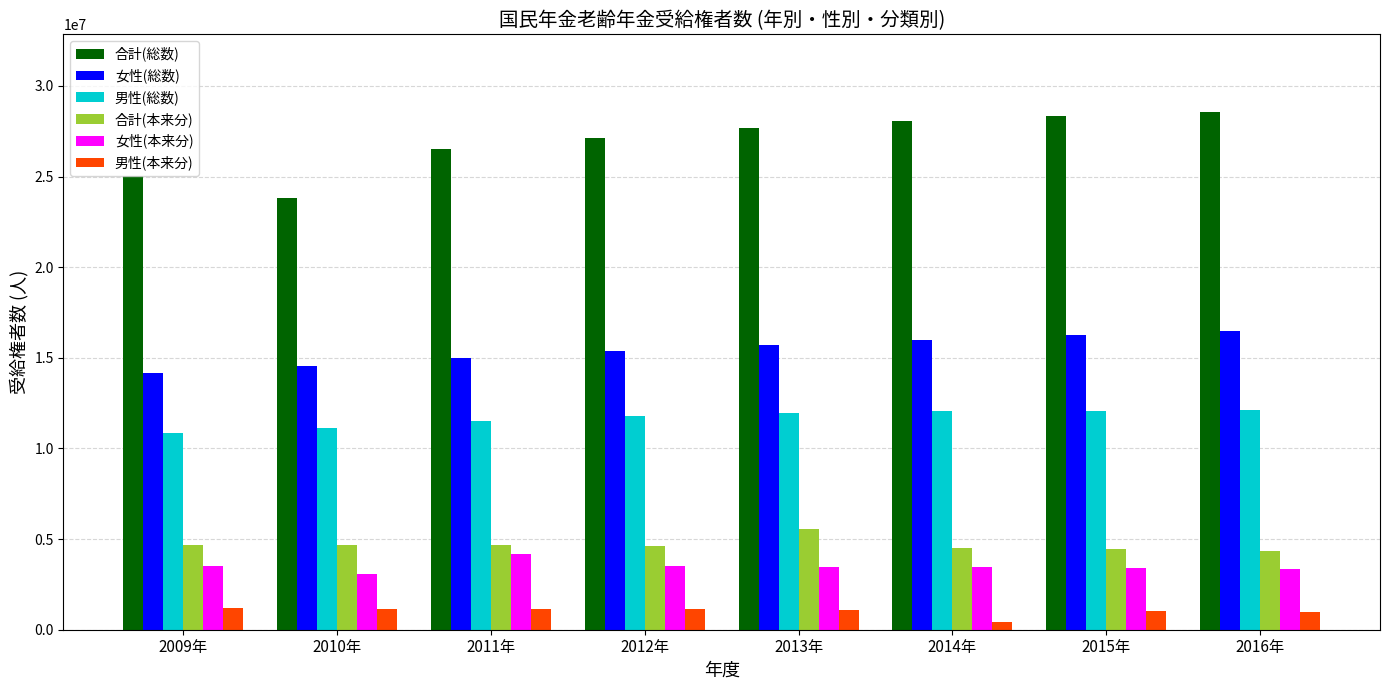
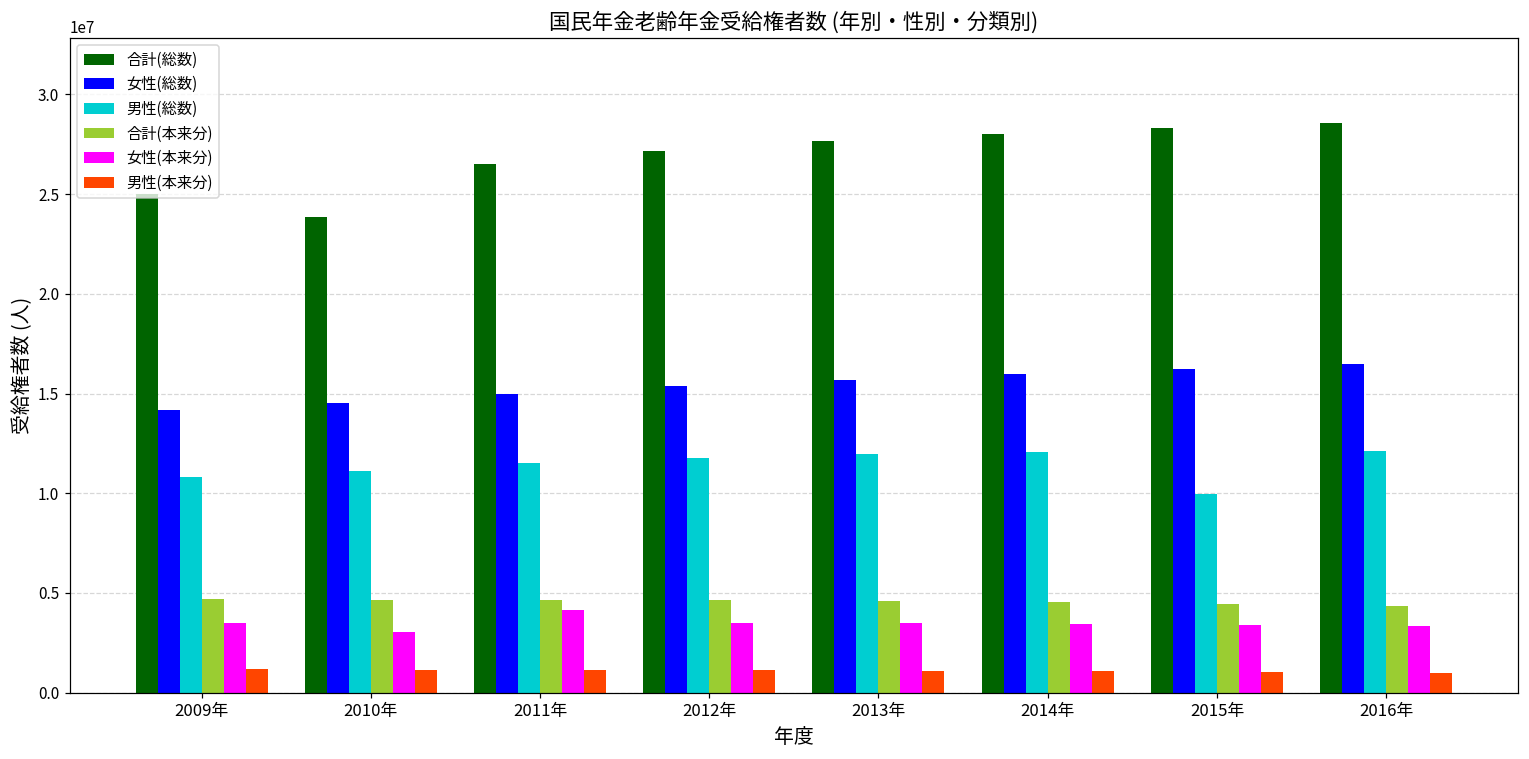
合計(本来分), 2013年: 5600000 -> 4600000
男性(本来分), 2014年: 400000 -> 1100000
男性(総数), 2015年: 12100000 -> 10000000
